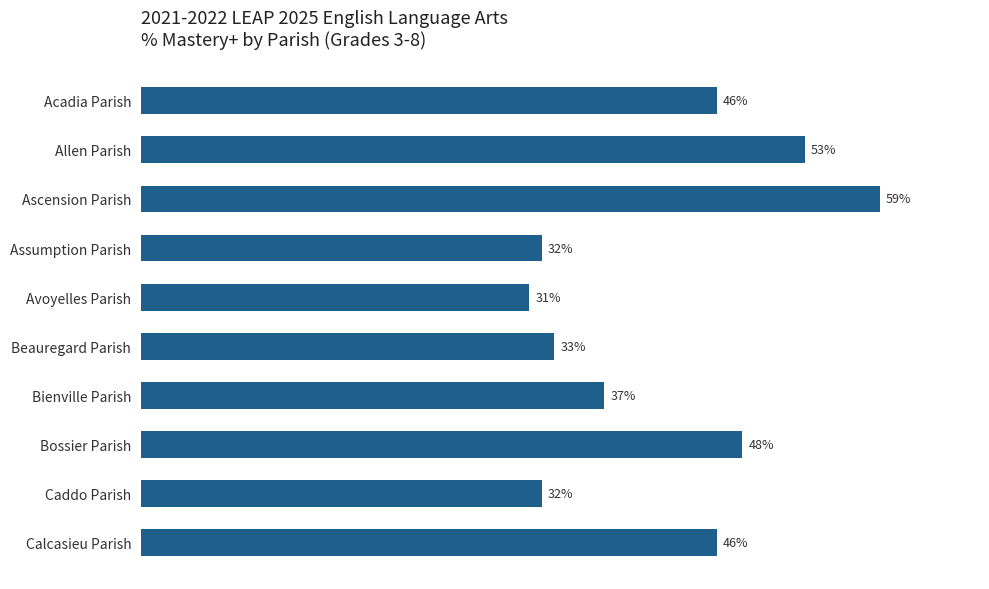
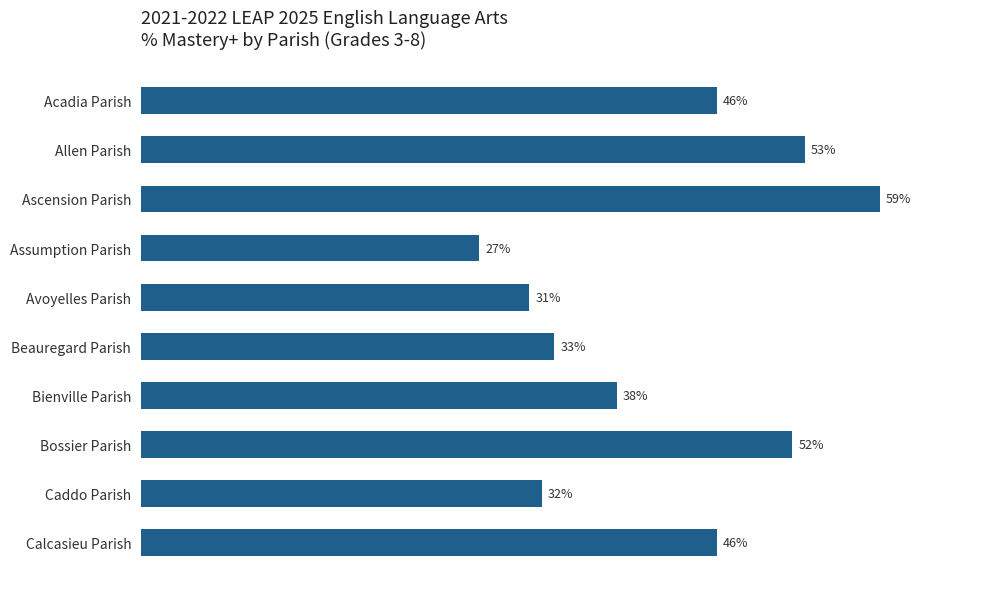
Assumption Parish: 32% -> 27%
Bienville Parish: 37% -> 38%
Bossier Parish: 48% -> 52%
